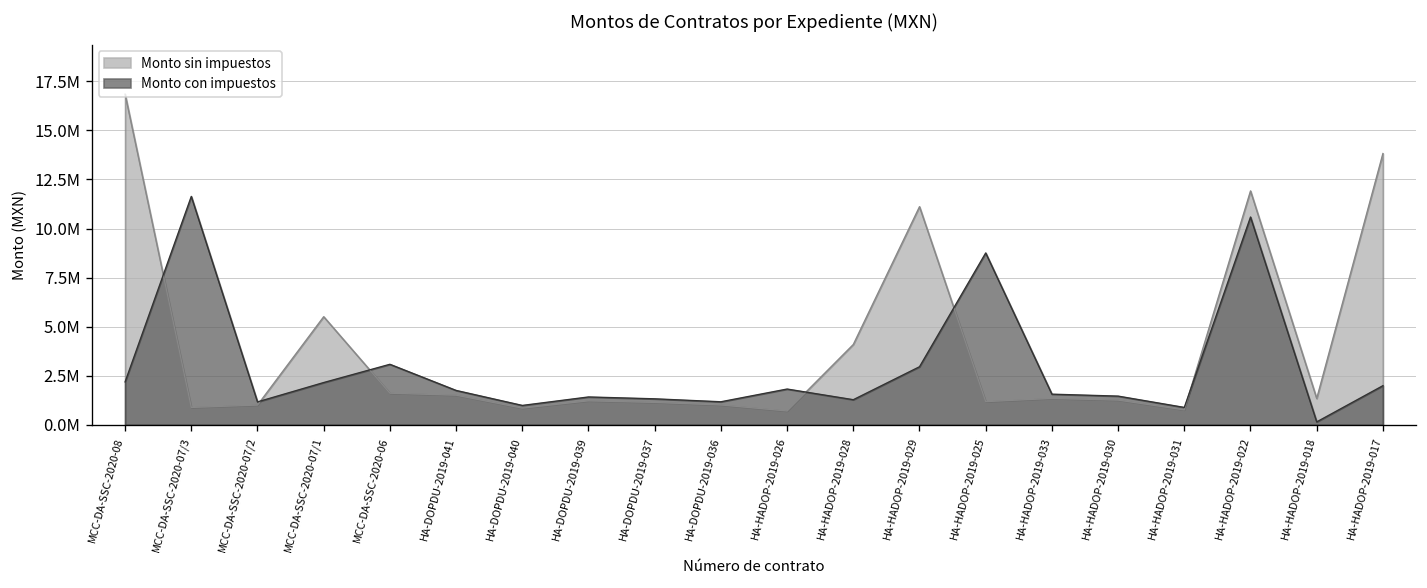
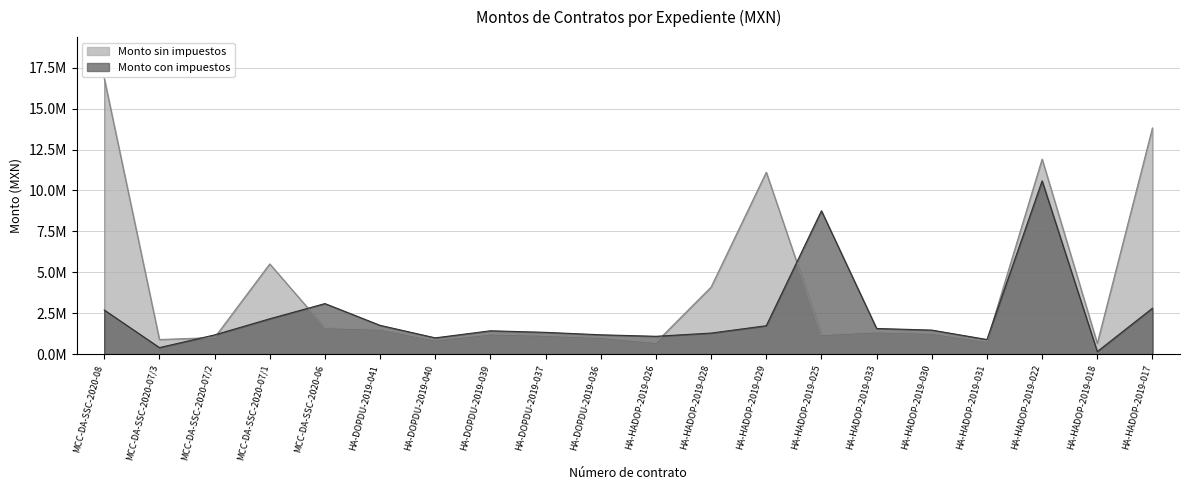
Monto con impuestos, MCC-DA-SSC-2020-08: 2200000 -> 2700000
Monto con impuestos, MCC-DA-SSC-2020-07/3: 11600000 -> 400000
Monto con impuestos, HA-HADOP-2019-026: 1800000 -> 1100000
Monto con impuestos, HA-HADOP-2019-029: 3000000 -> 1700000
Monto sin impuestos, HA-HADOP-2019-018: 1300000 -> 700000
Monto con impuestos, HA-HADOP-2019-017: 2000000 -> 2800000
